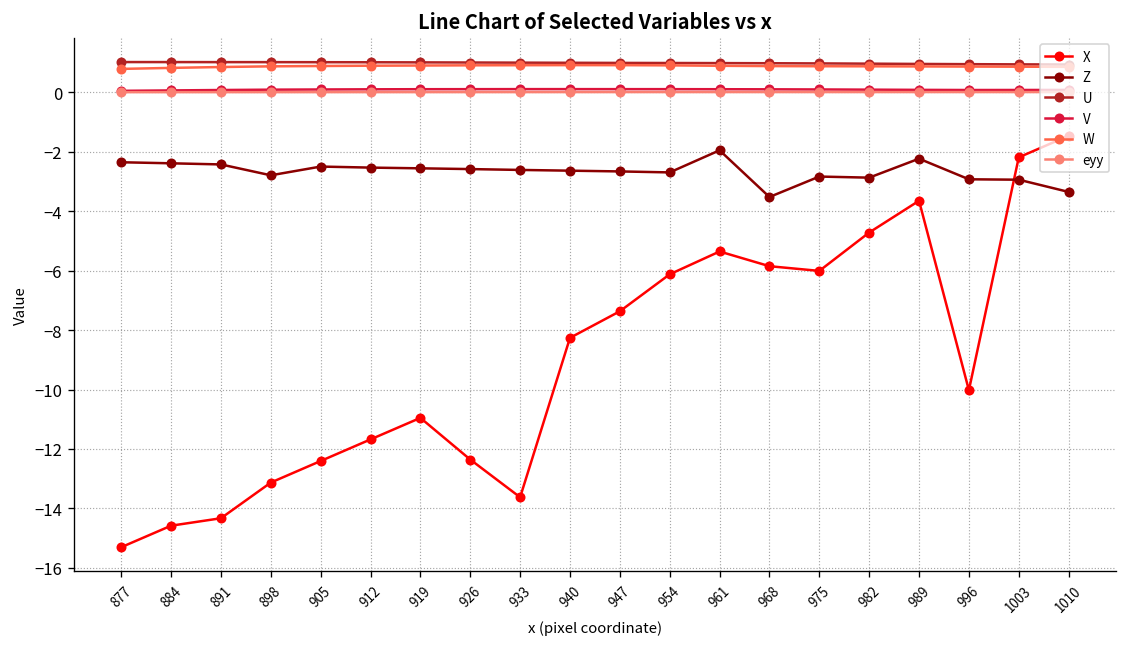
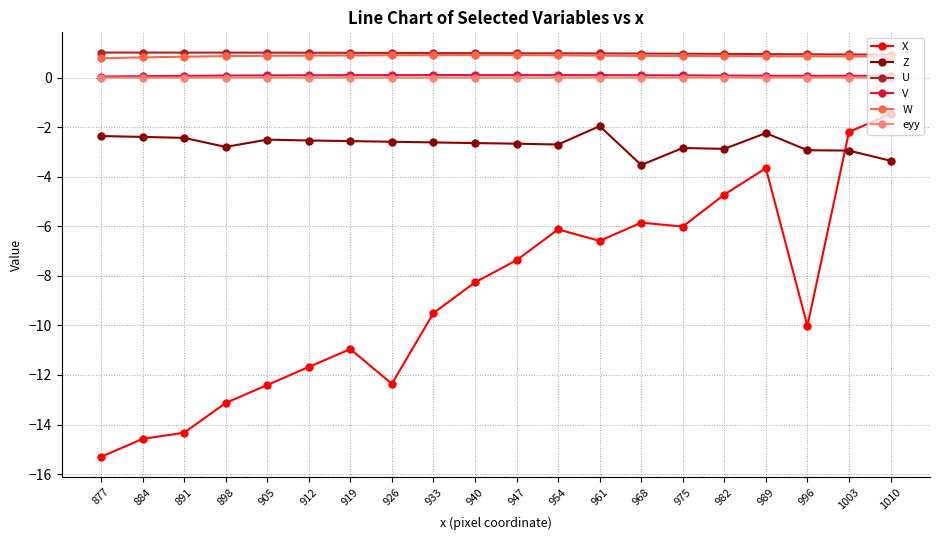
X, 933: -13.6 -> -9.5
X, 961: -5.4 -> -6.6
